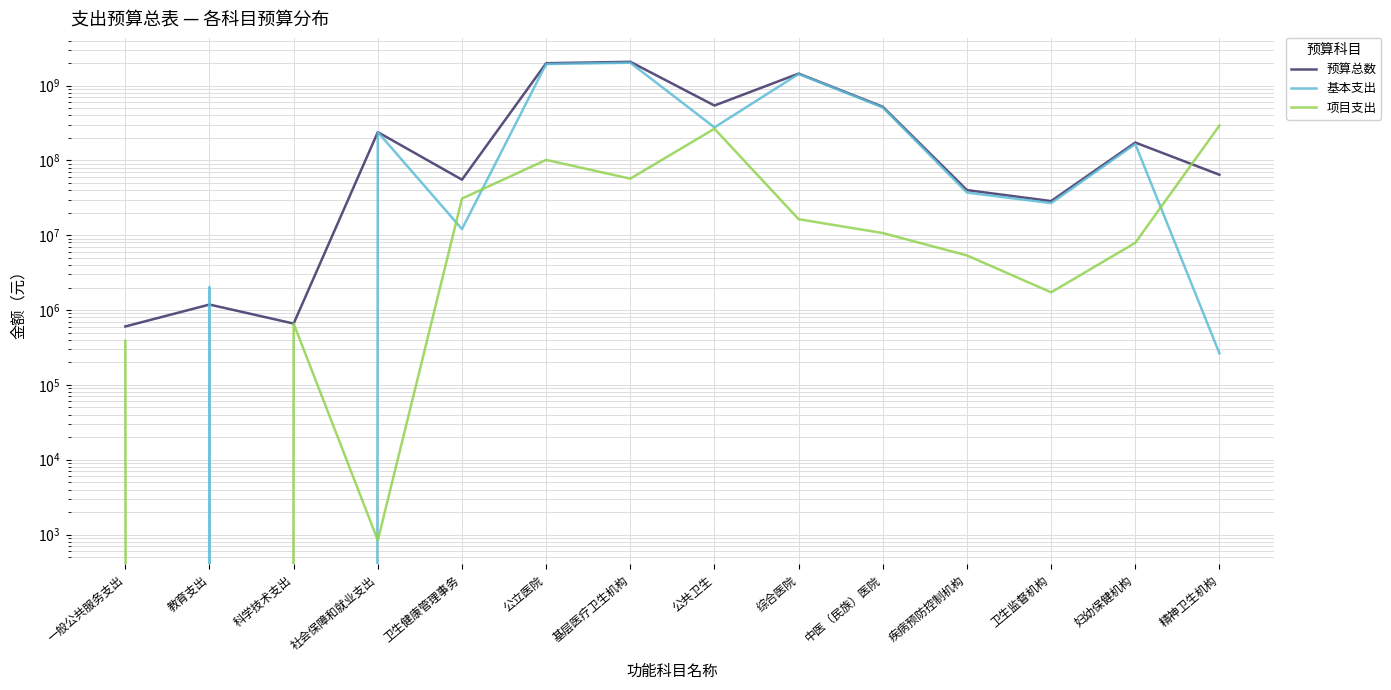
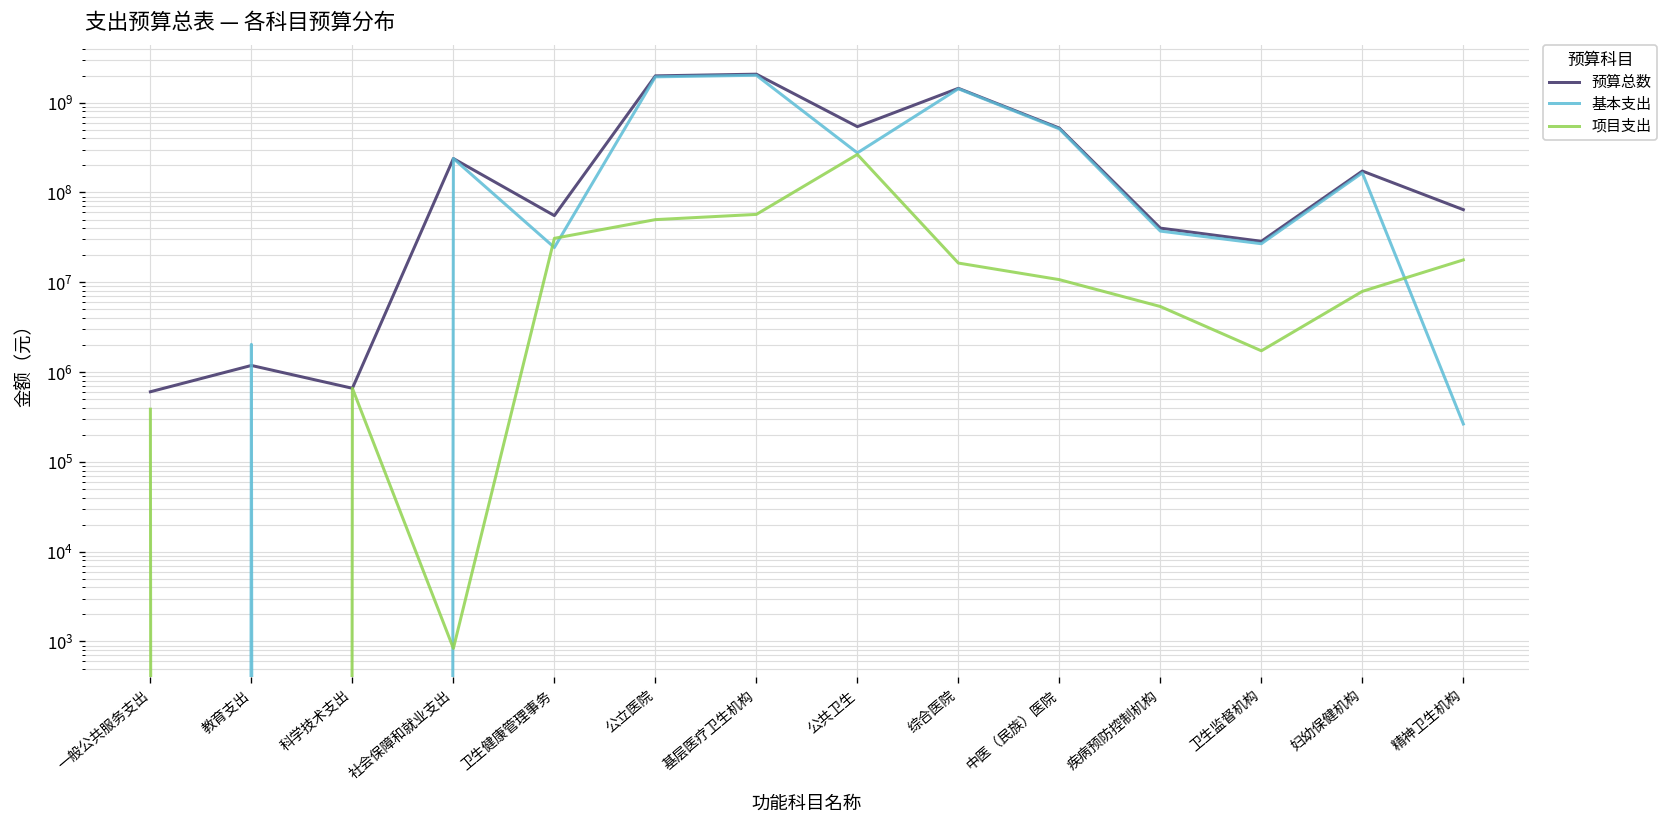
基本支出, 卫生健康管理事务: 12000000 -> 24000000
项目支出, 公立医院: 100000000 -> 50000000
项目支出, 精神卫生机构: 290000000 -> 18000000
